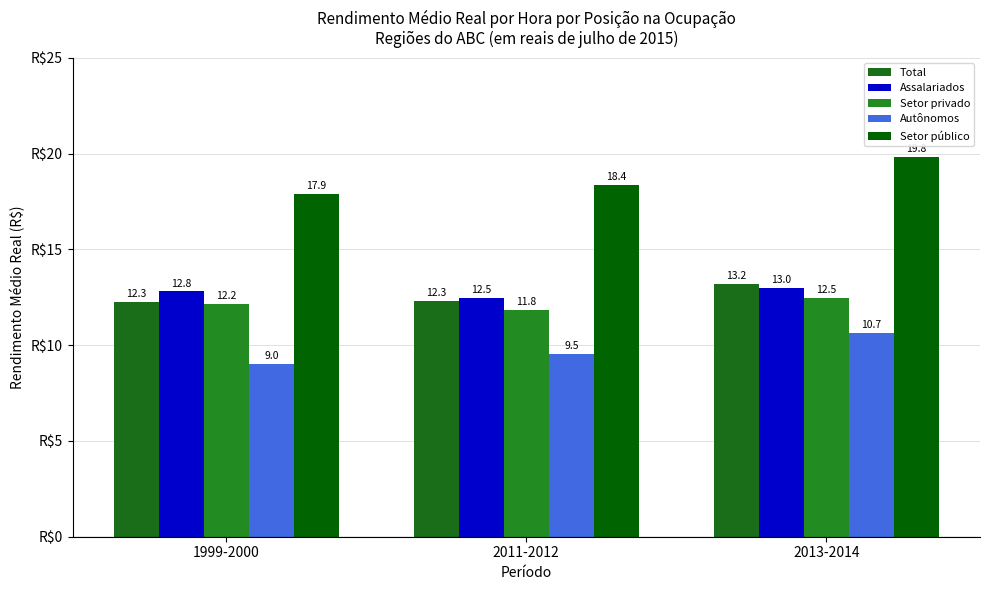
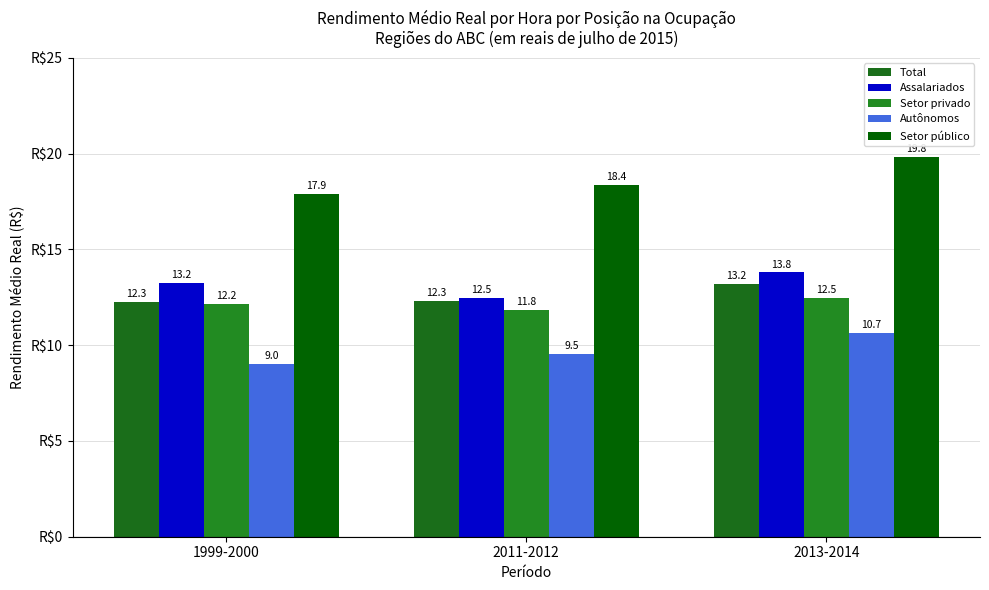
Assalariados, 1999-2000: 12.8 -> 13.2
Assalariados, 2013-2014: 13.0 -> 13.8
